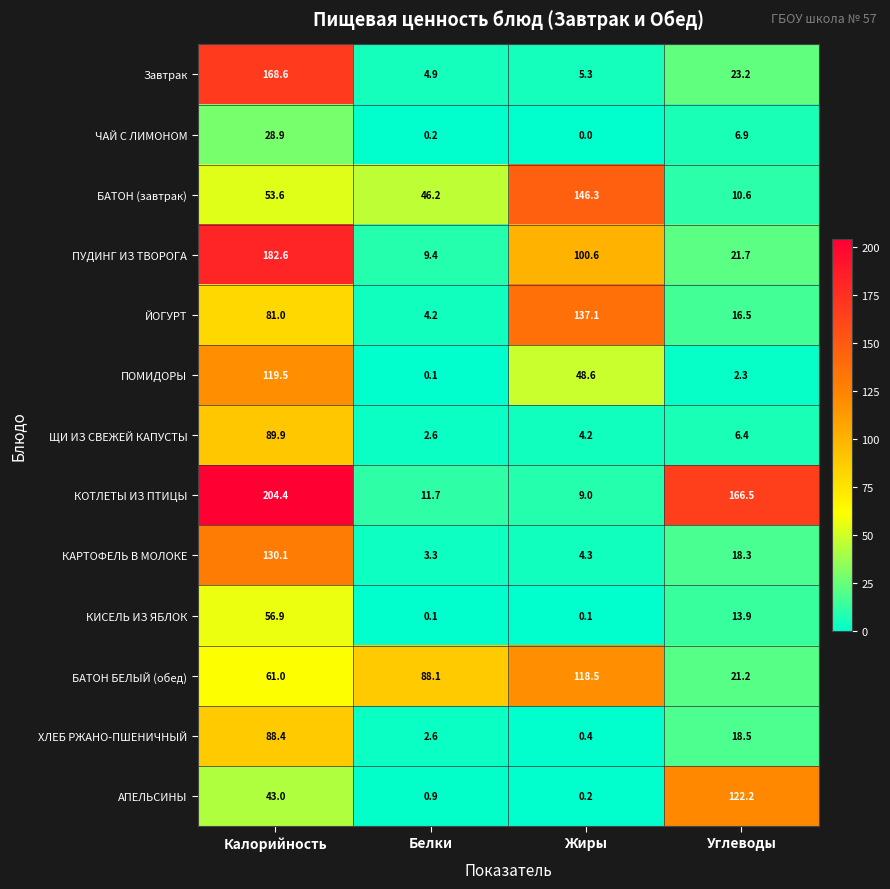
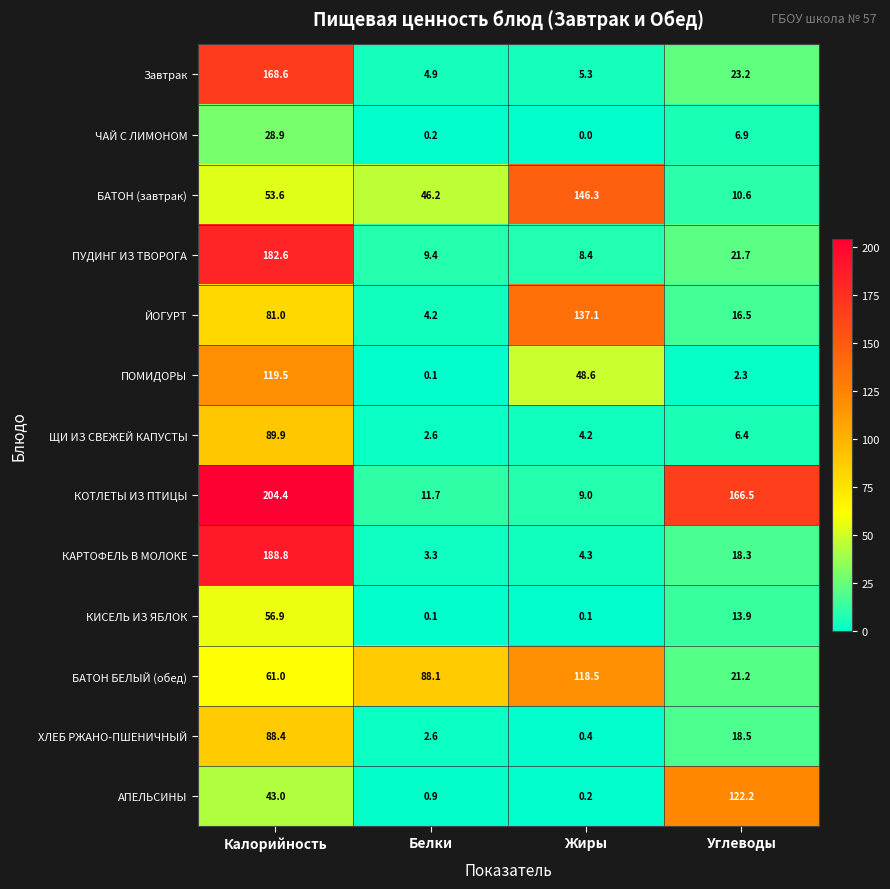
ПУДИНГ ИЗ ТВОРОГА, Жиры: 100.6 -> 8.4
КАРТОФЕЛЬ В МОЛОКЕ, Калорийность: 130.1 -> 188.8
